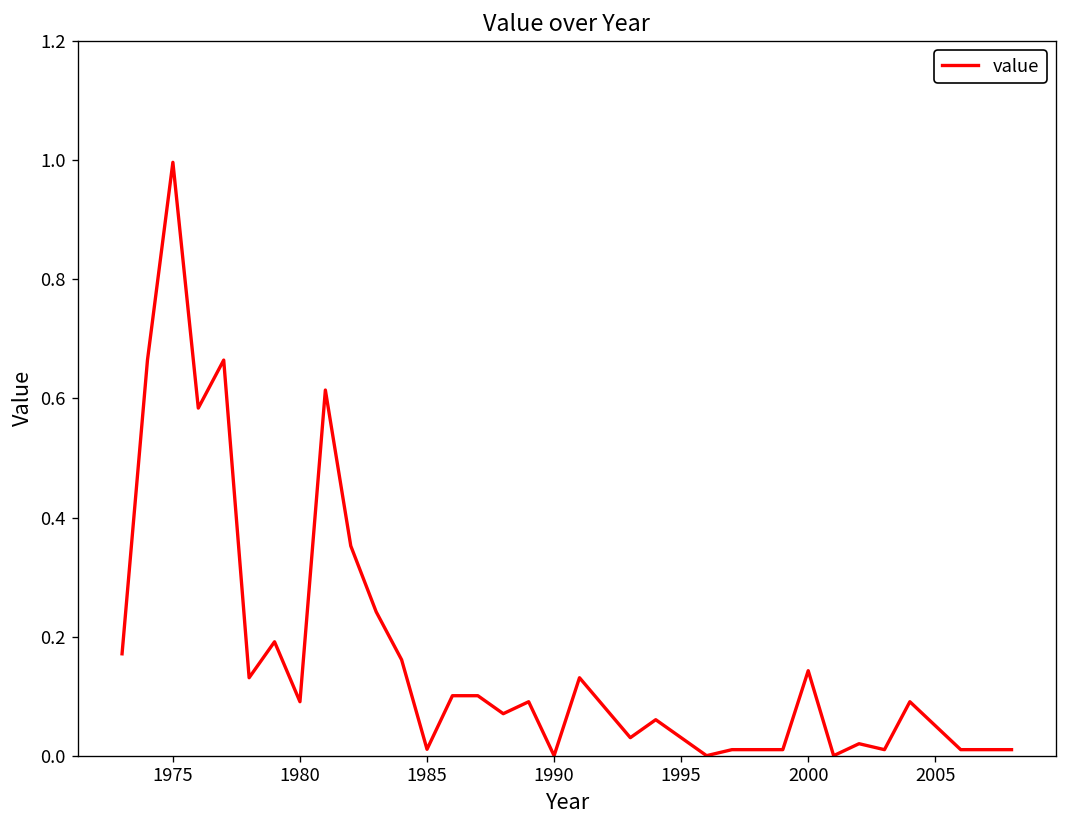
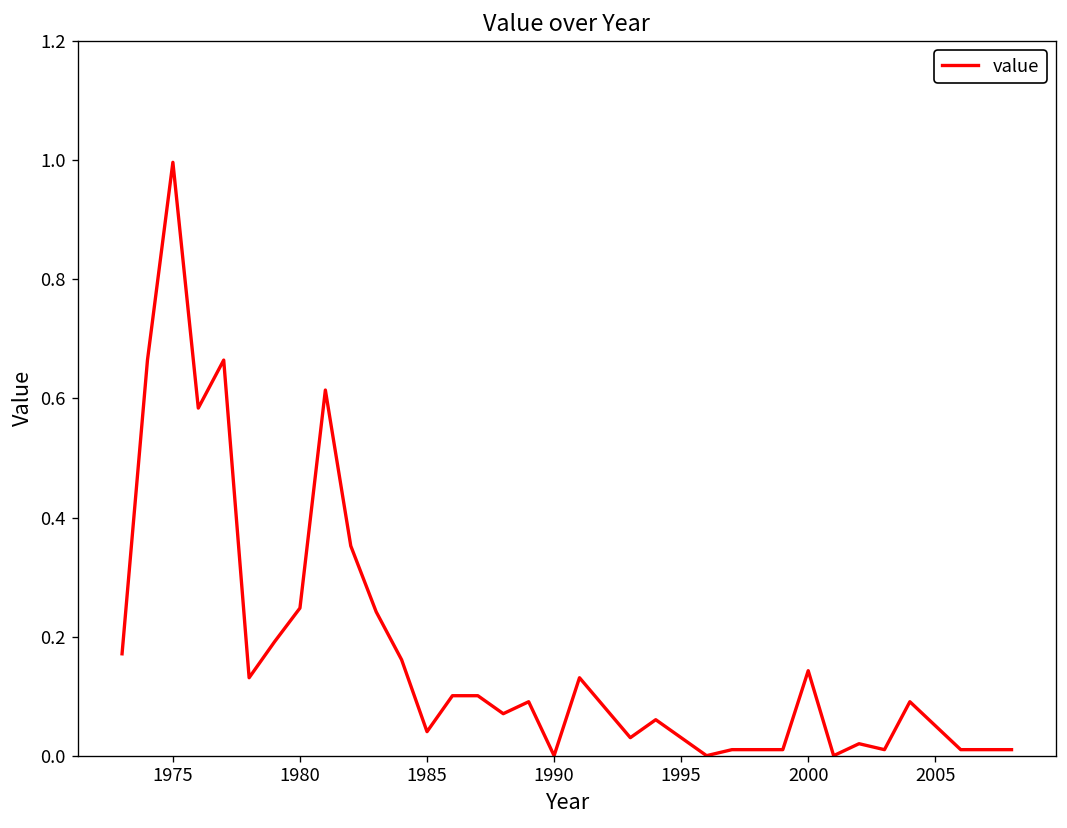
1980: 0.09 -> 0.25
1985: 0.01 -> 0.04
